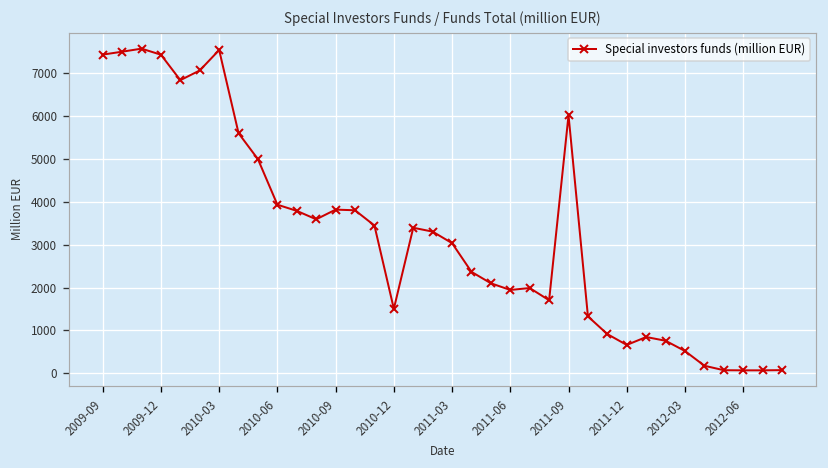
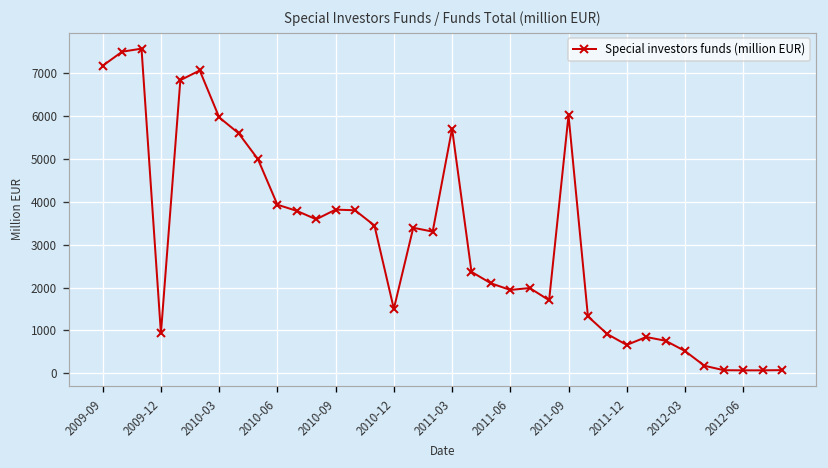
2009-09: 7400 -> 7200
2009-12: 7400 -> 900
2010-03: 7500 -> 6000
2011-03: 3000 -> 5700
